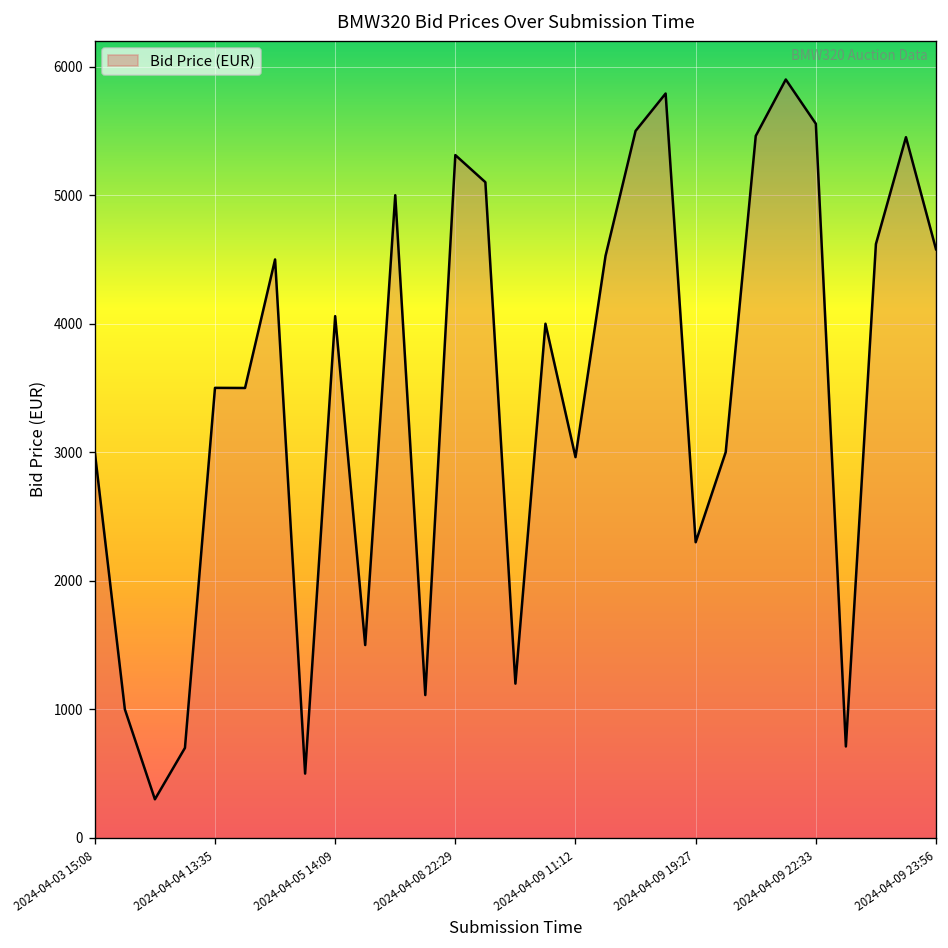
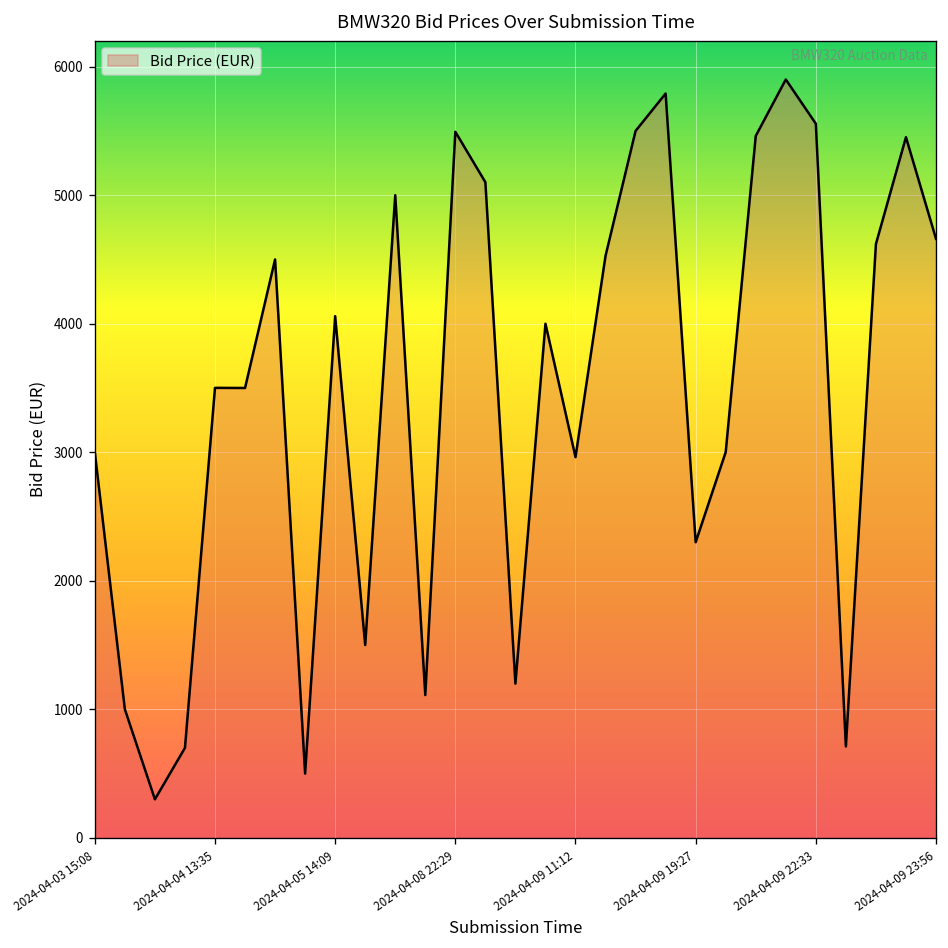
2024-04-08 22:29: 5310 -> 5490
2024-04-09 23:56: 4580 -> 4660
